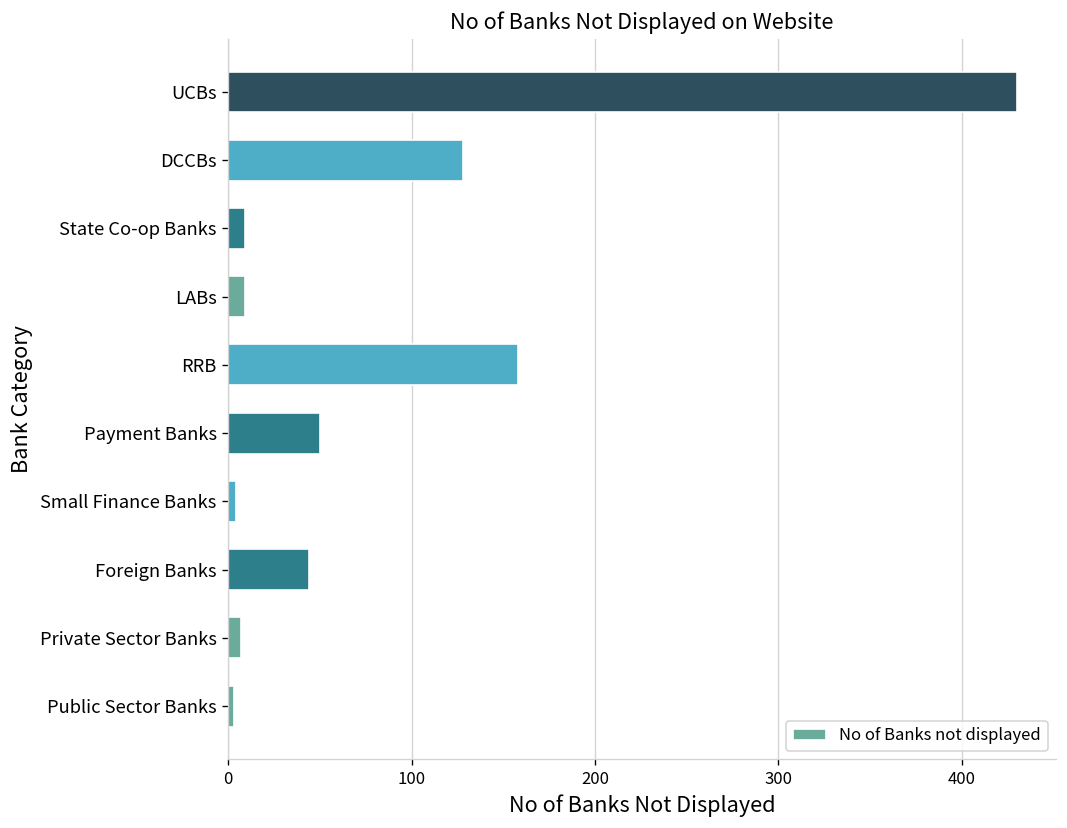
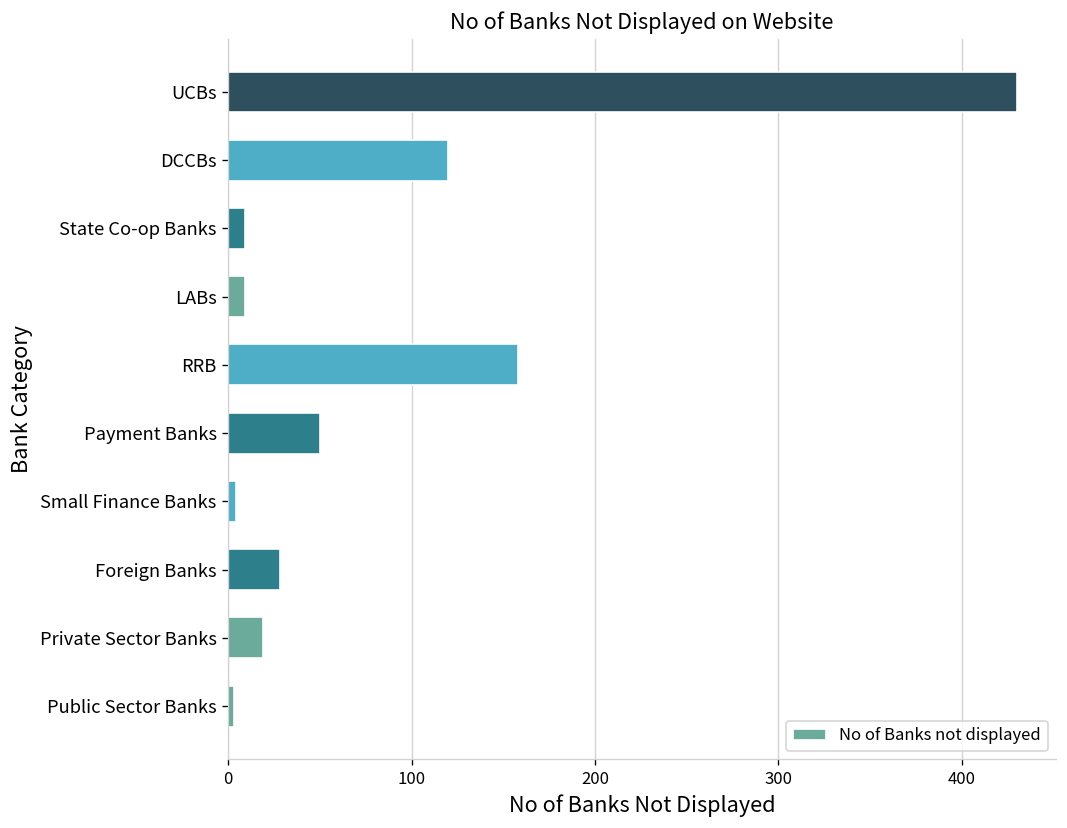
DCCBs: 128 -> 120
Foreign Banks: 44 -> 28
Private Sector Banks: 7 -> 19
